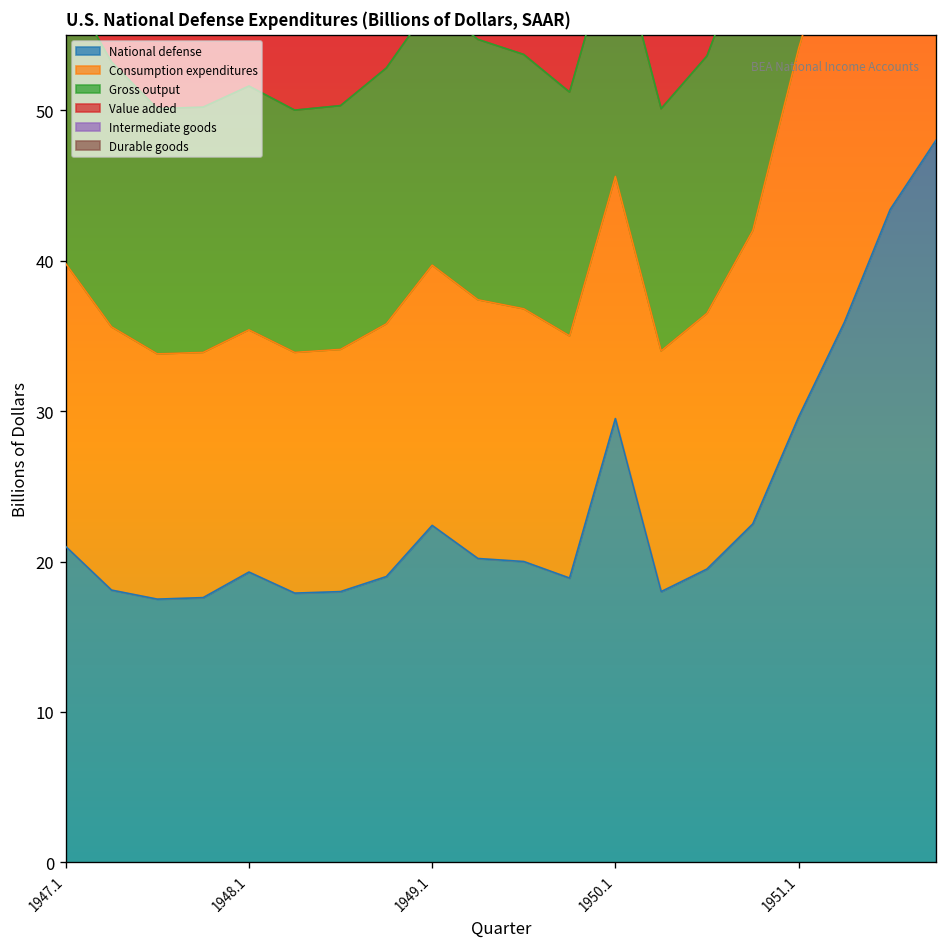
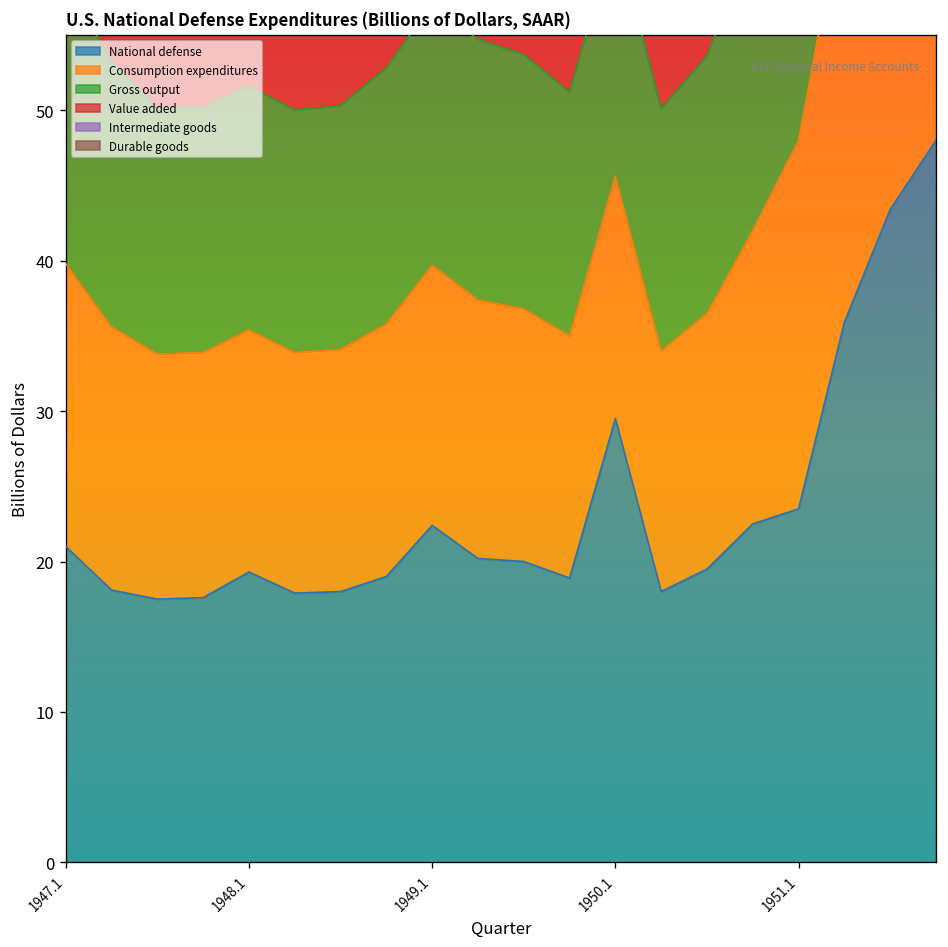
National defense, 1951.1: 29.6 -> 23.5
